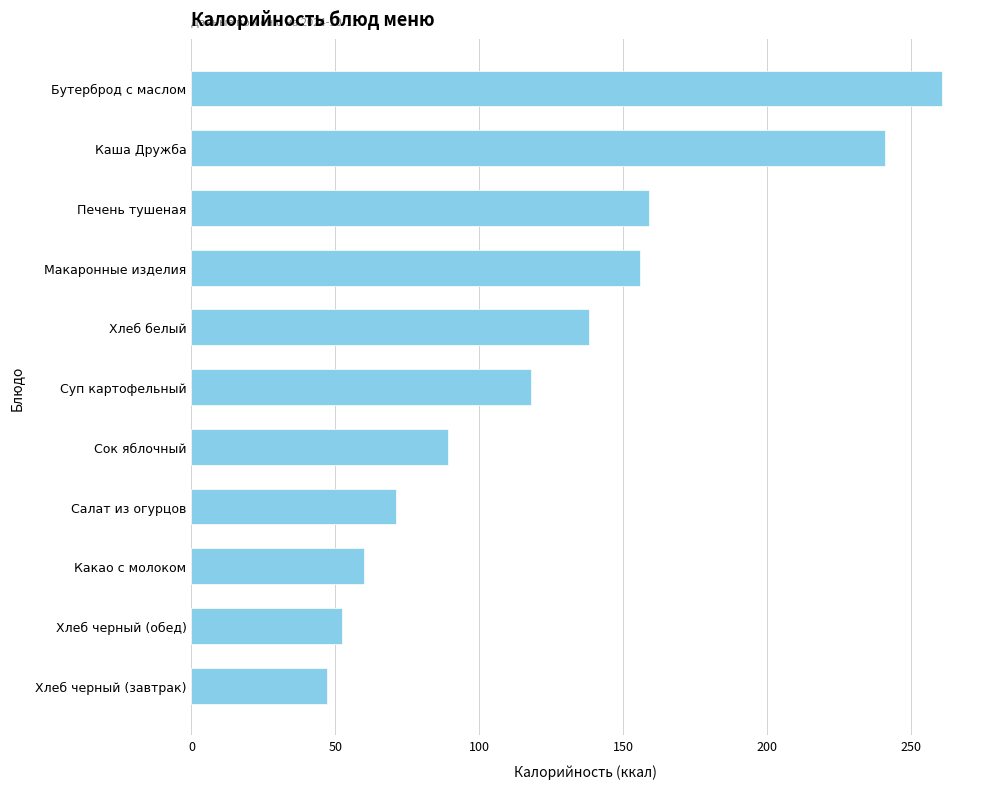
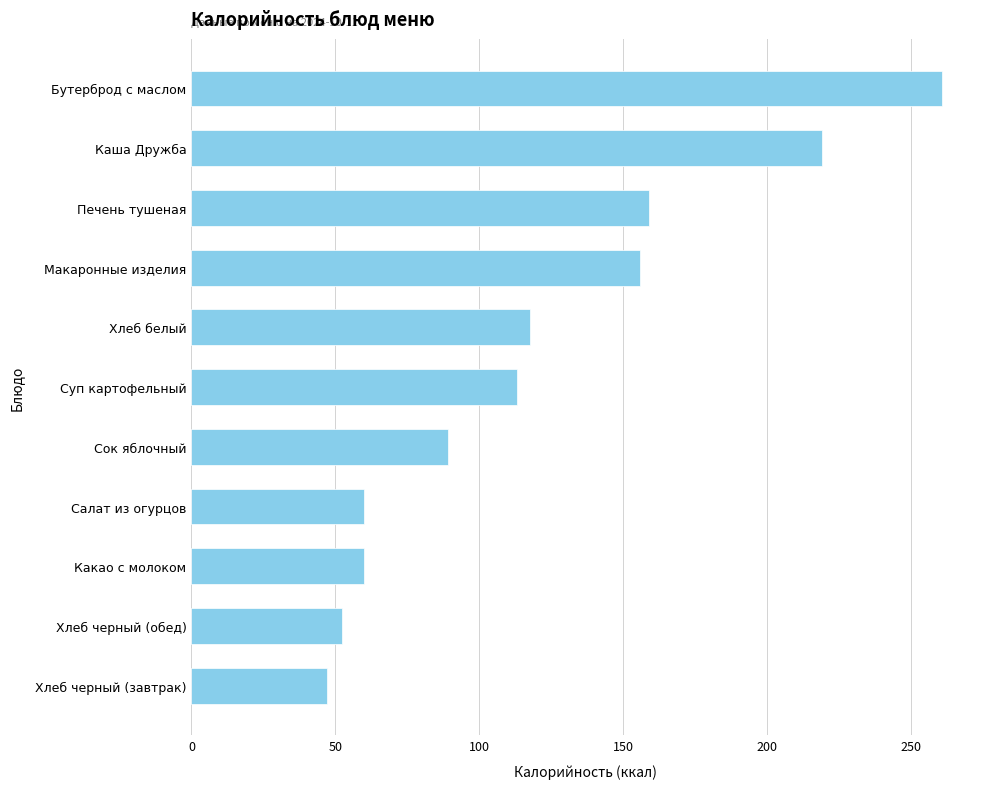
Каша Дружба: 241 -> 219
Хлеб белый: 138 -> 118
Суп картофельный: 118 -> 113
Салат из огурцов: 71 -> 60
